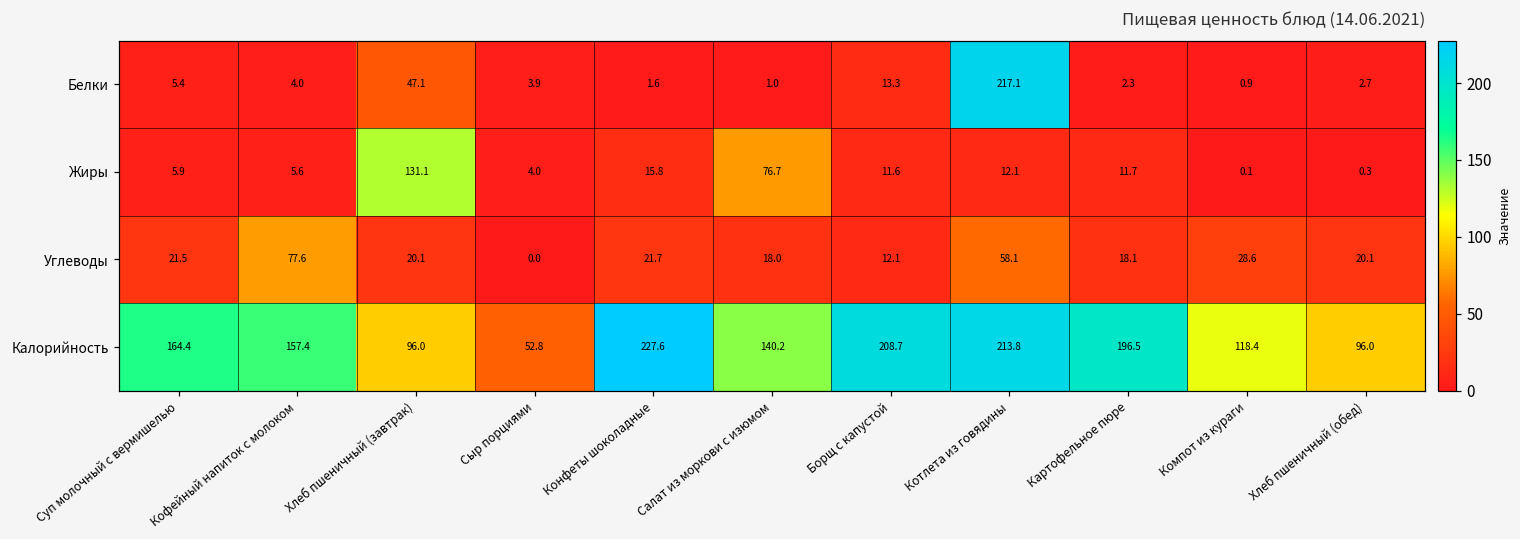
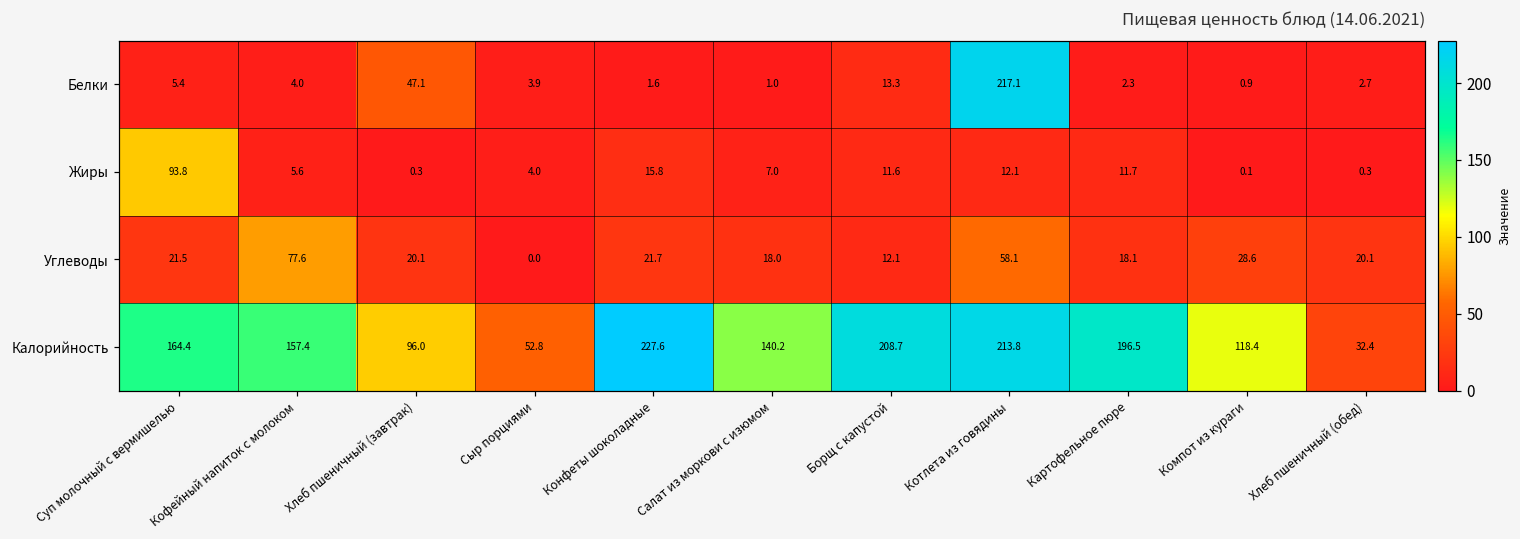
Жиры, Суп молочный с вермишелью: 5.9 -> 93.8
Жиры, Хлеб пшеничный (завтрак): 131.1 -> 0.3
Жиры, Салат из моркови с изюмом: 76.7 -> 7.0
Калорийность, Хлеб пшеничный (обед): 96.0 -> 32.4
